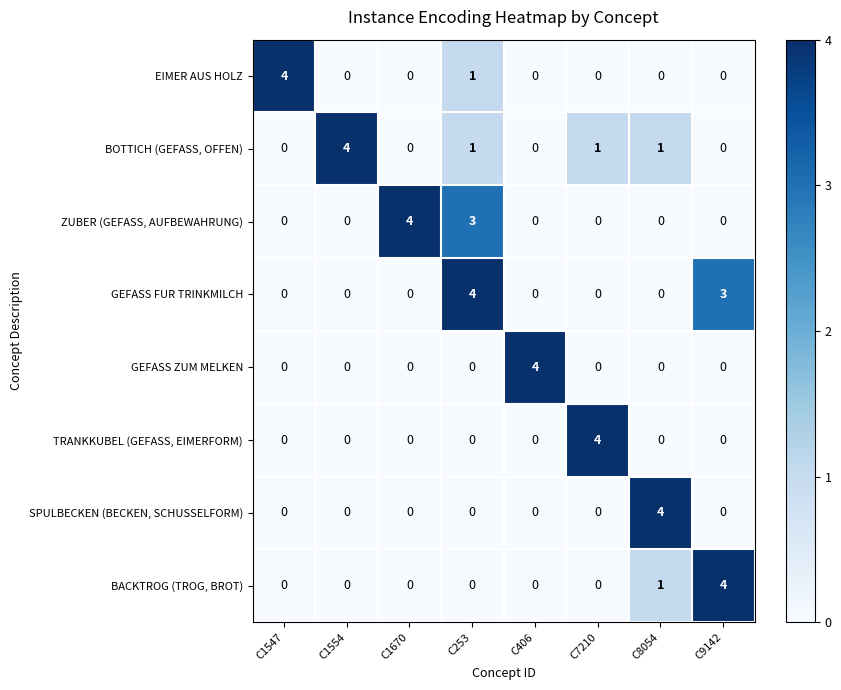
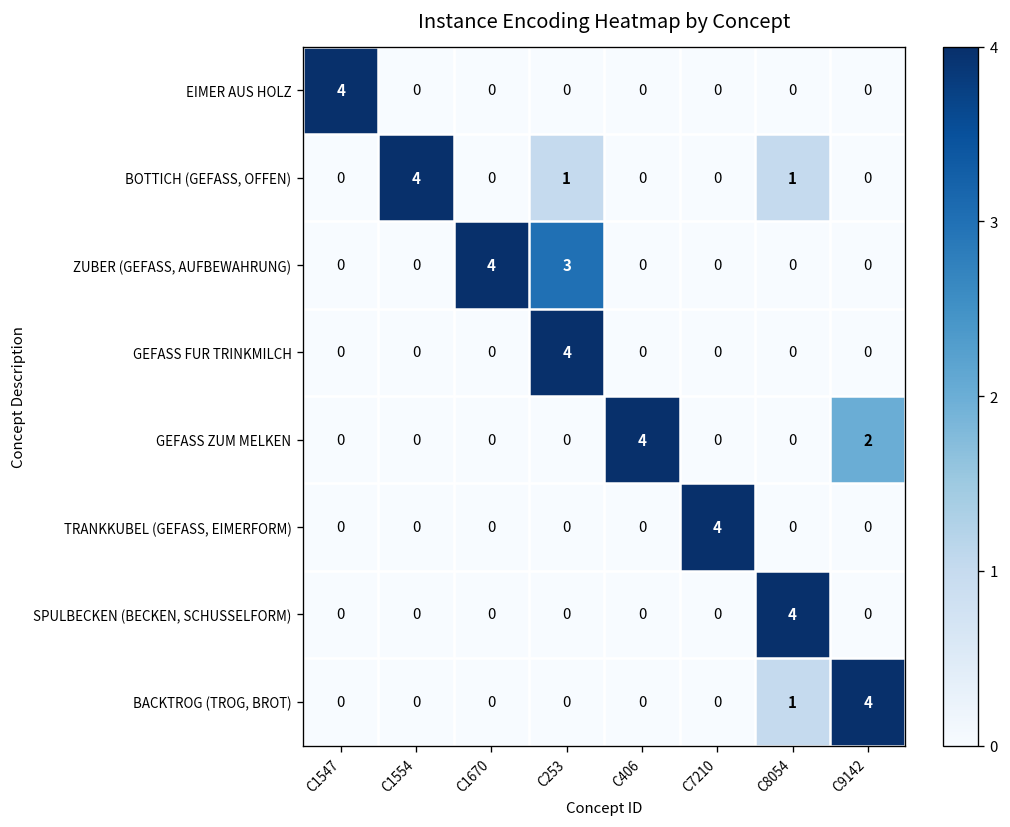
EIMER AUS HOLZ, C253: 1 -> 0
BOTTICH (GEFASS, OFFEN), C7210: 1 -> 0
GEFASS FUR TRINKMILCH, C9142: 3 -> 0
GEFASS ZUM MELKEN, C9142: 0 -> 2
